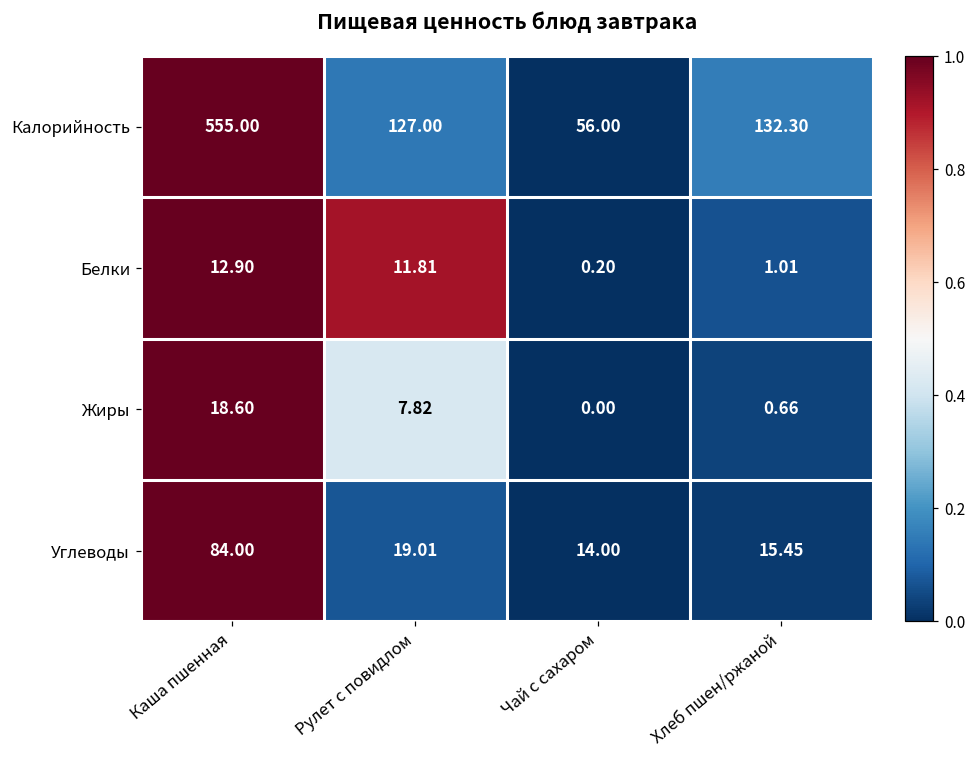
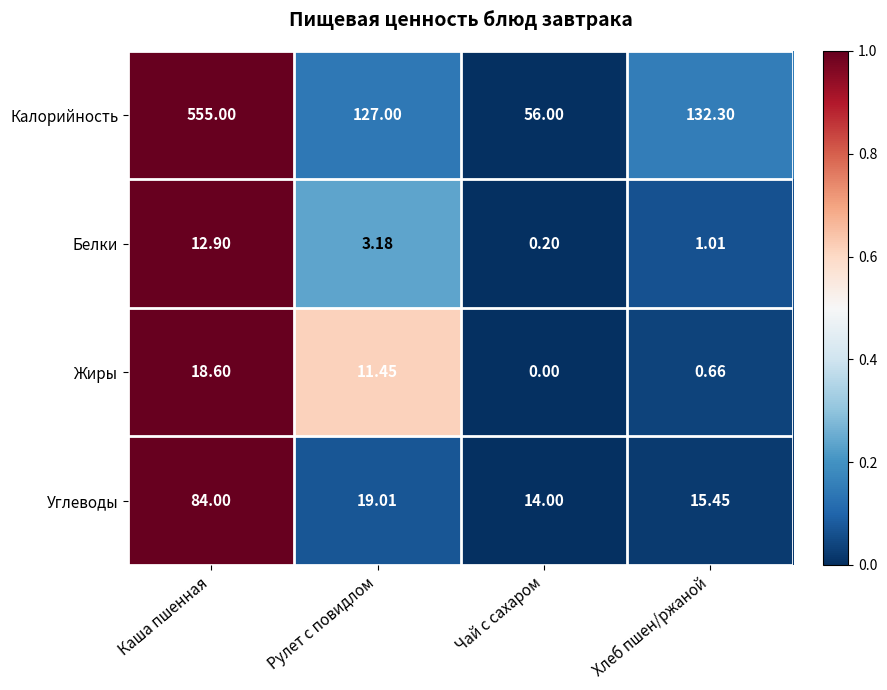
Белки, Рулет с повидлом: 11.81 -> 3.18
Жиры, Рулет с повидлом: 7.82 -> 11.45
